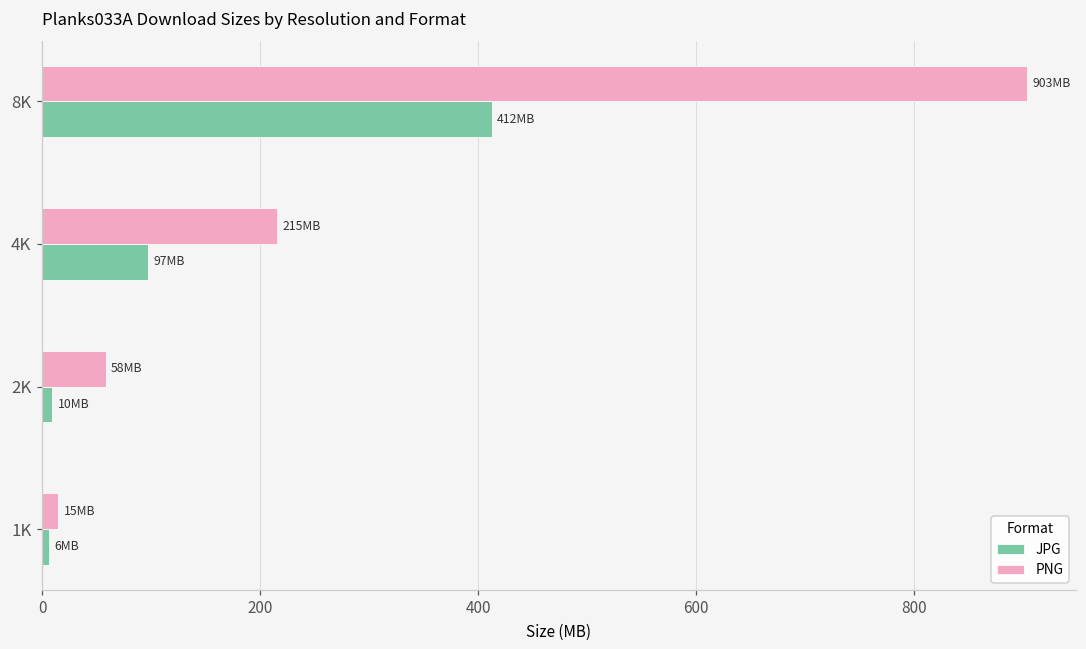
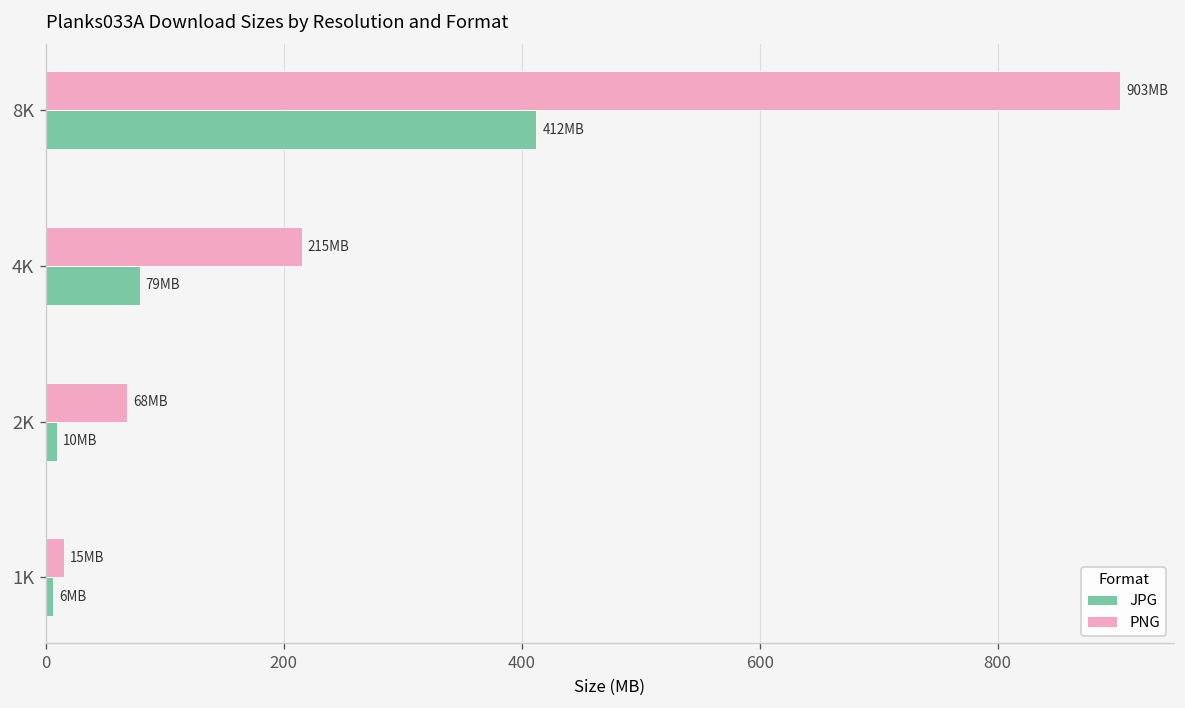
JPG, 4K: 97 -> 79
PNG, 2K: 58 -> 68
